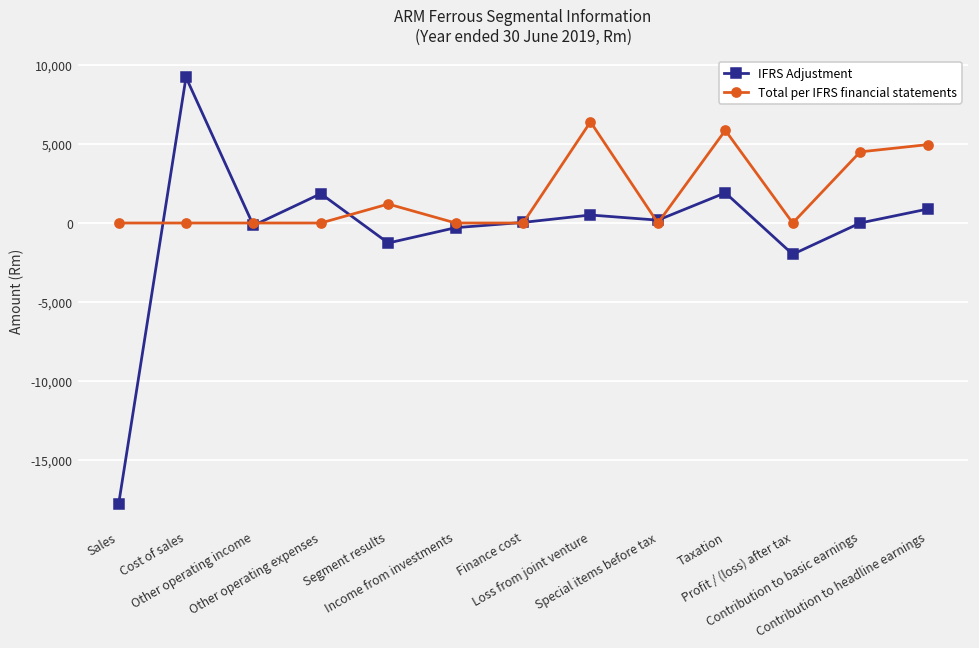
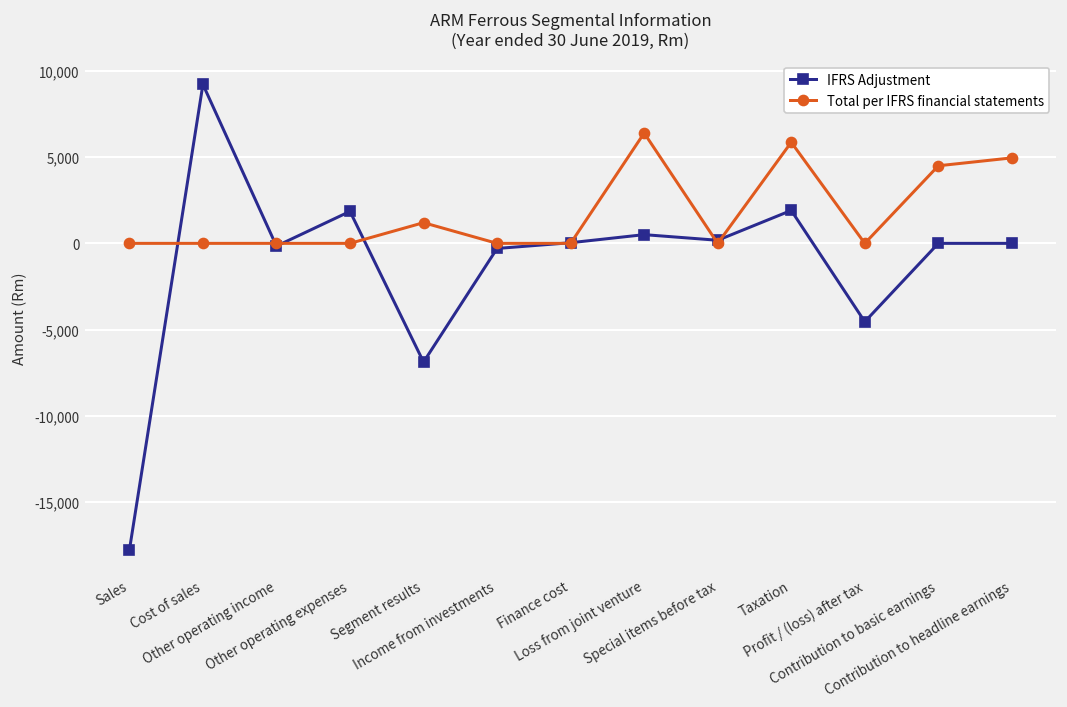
IFRS Adjustment, Segment results: -1,300 -> -6,900
IFRS Adjustment, Profit / (loss) after tax: -2,000 -> -4,500
IFRS Adjustment, Contribution to headline earnings: 900 -> 0
